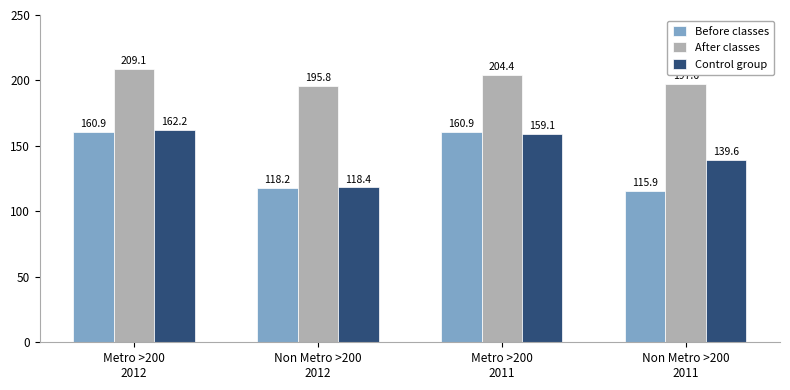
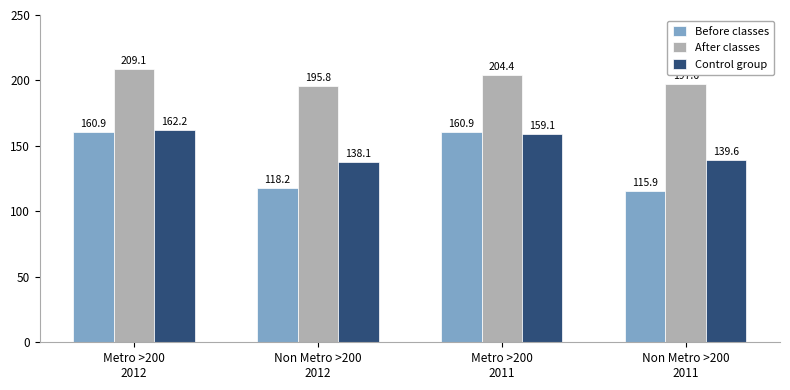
Control group, Non Metro >200 2012: 118.4 -> 138.1
